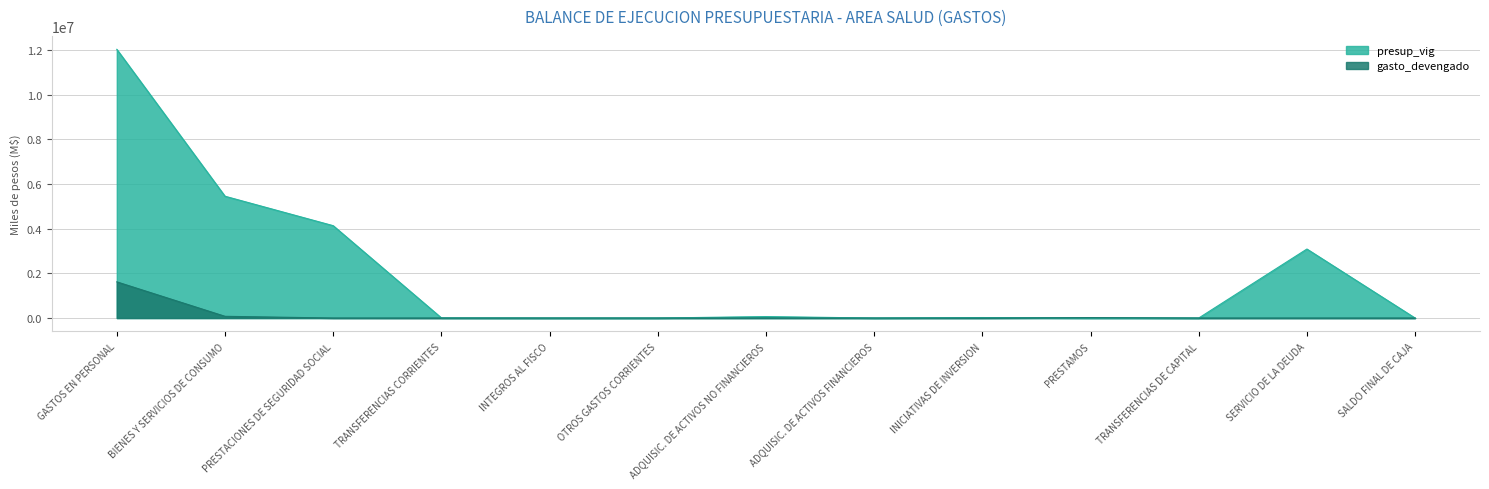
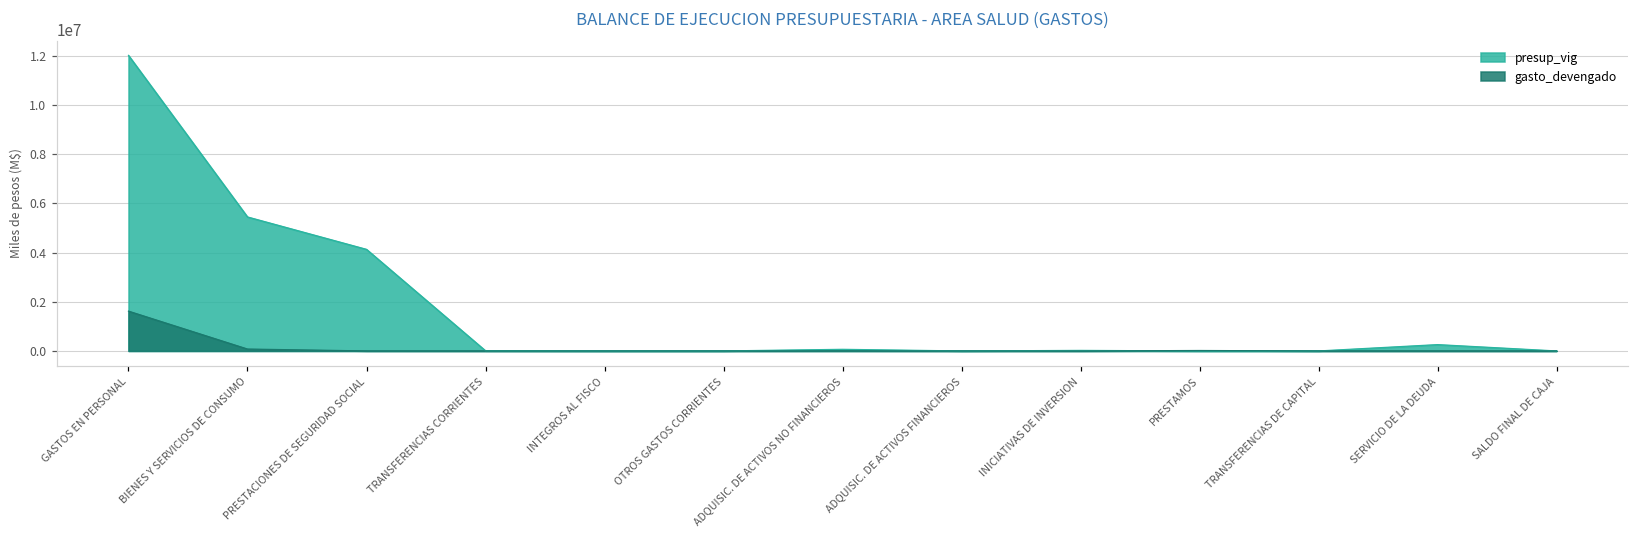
presup_vig, SERVICIO DE LA DEUDA: 3100000 -> 300000
